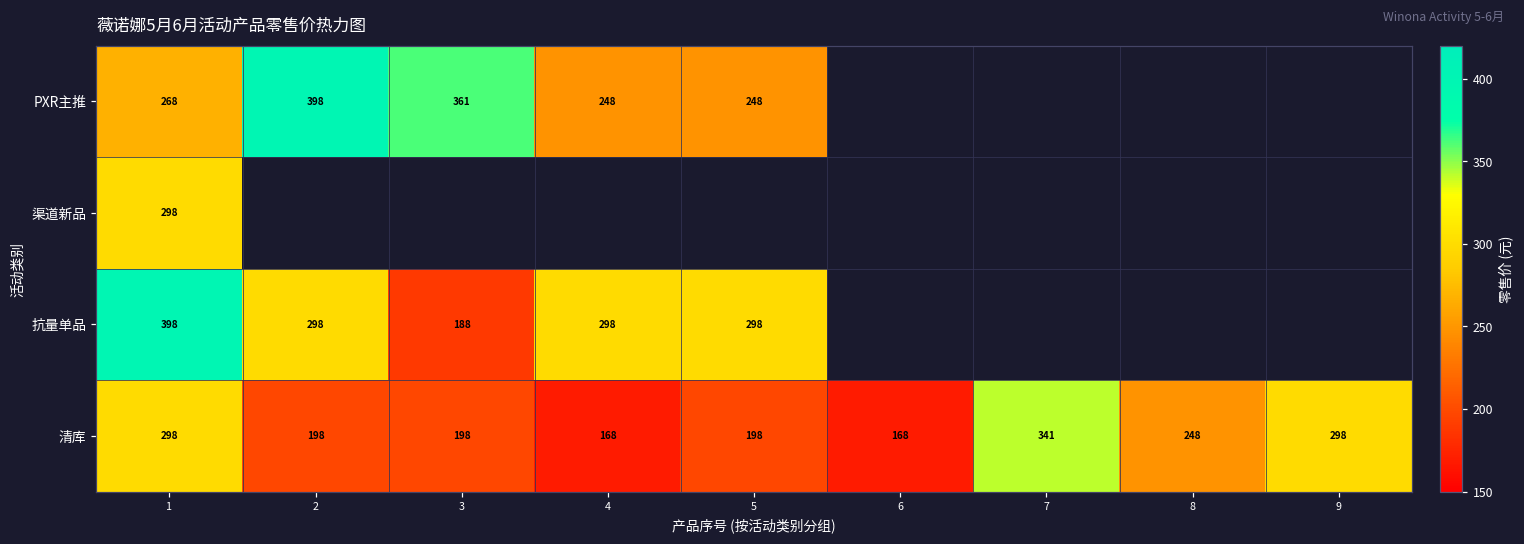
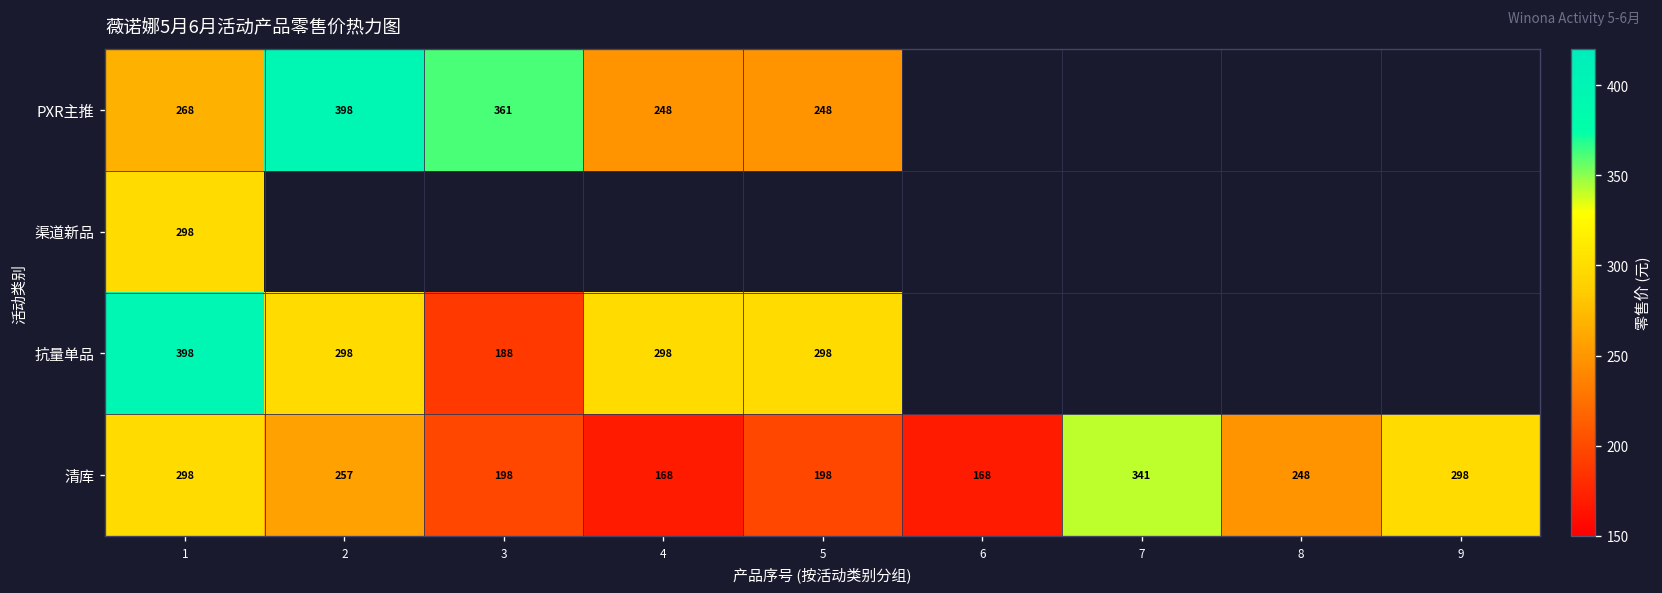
清库, 2: 198 -> 257
